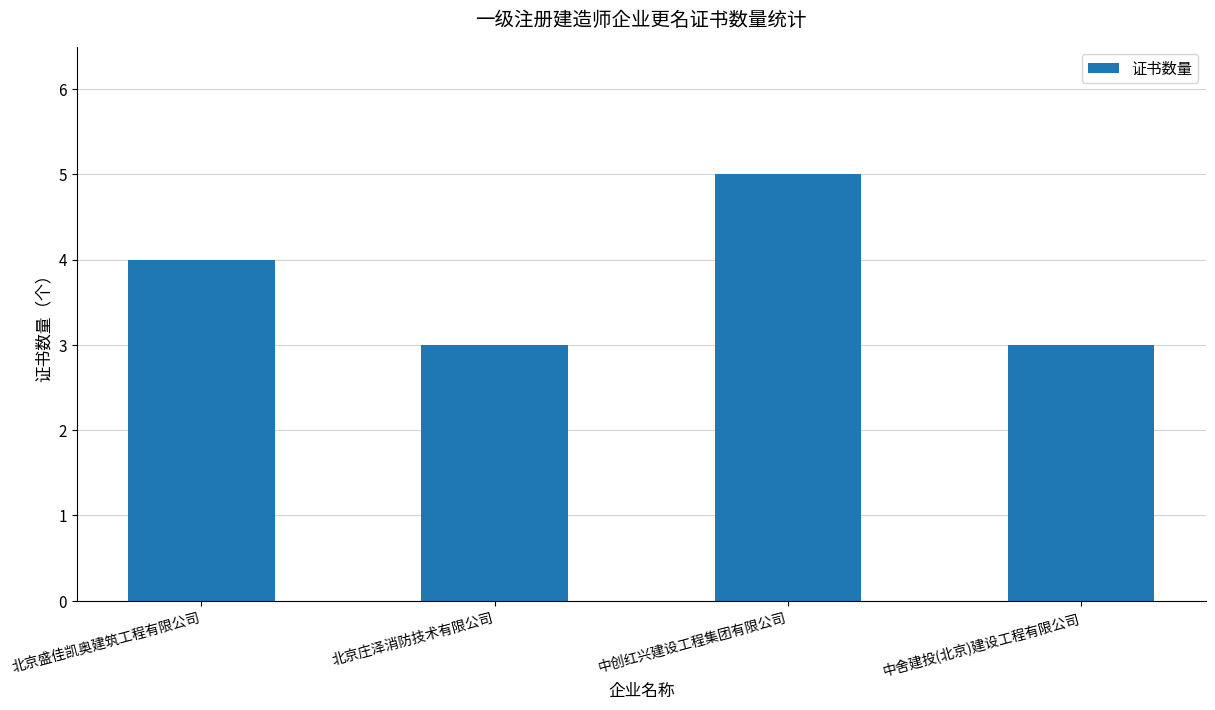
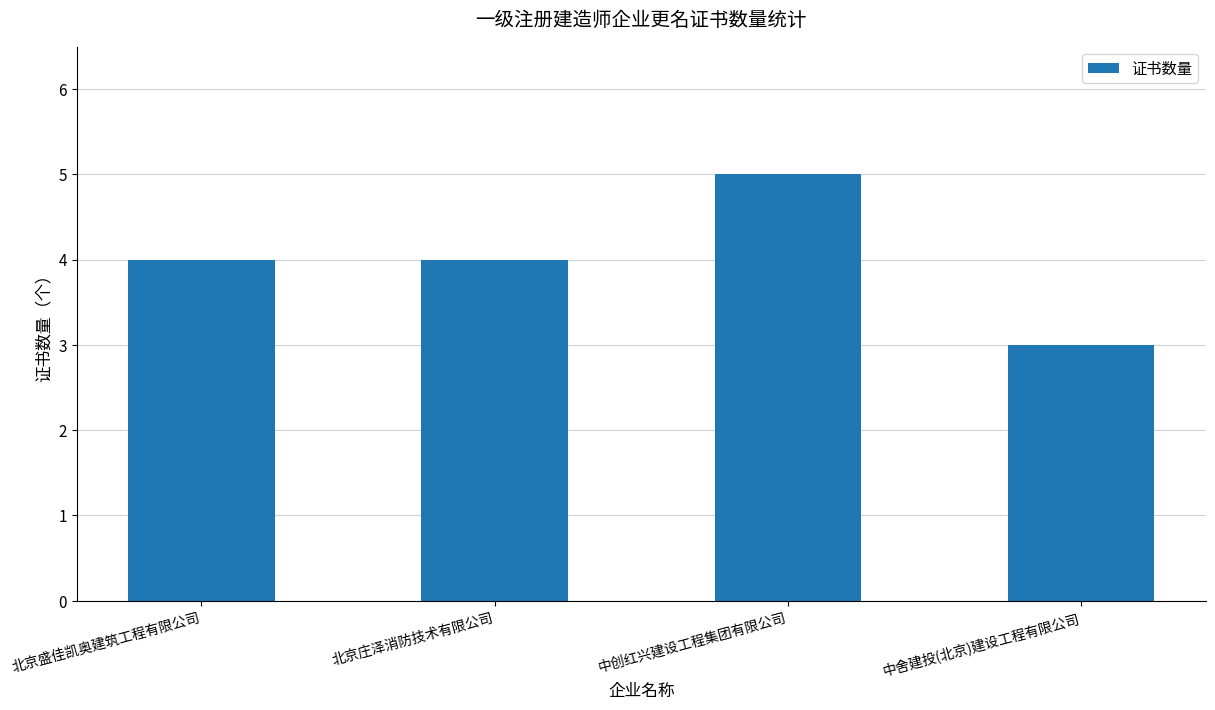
北京庄泽消防技术有限公司: 3 -> 4
